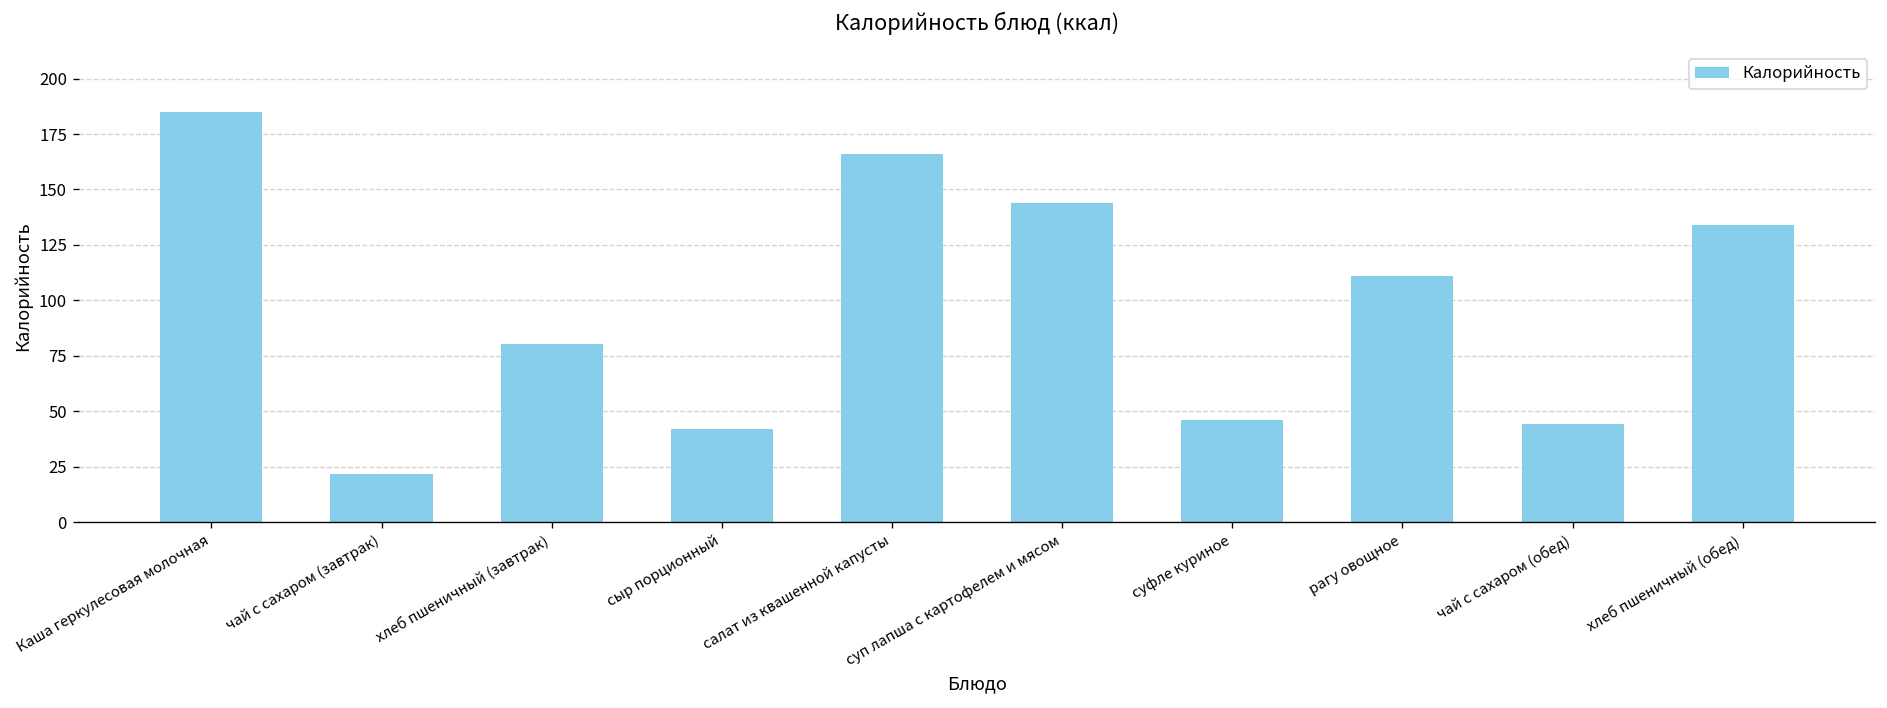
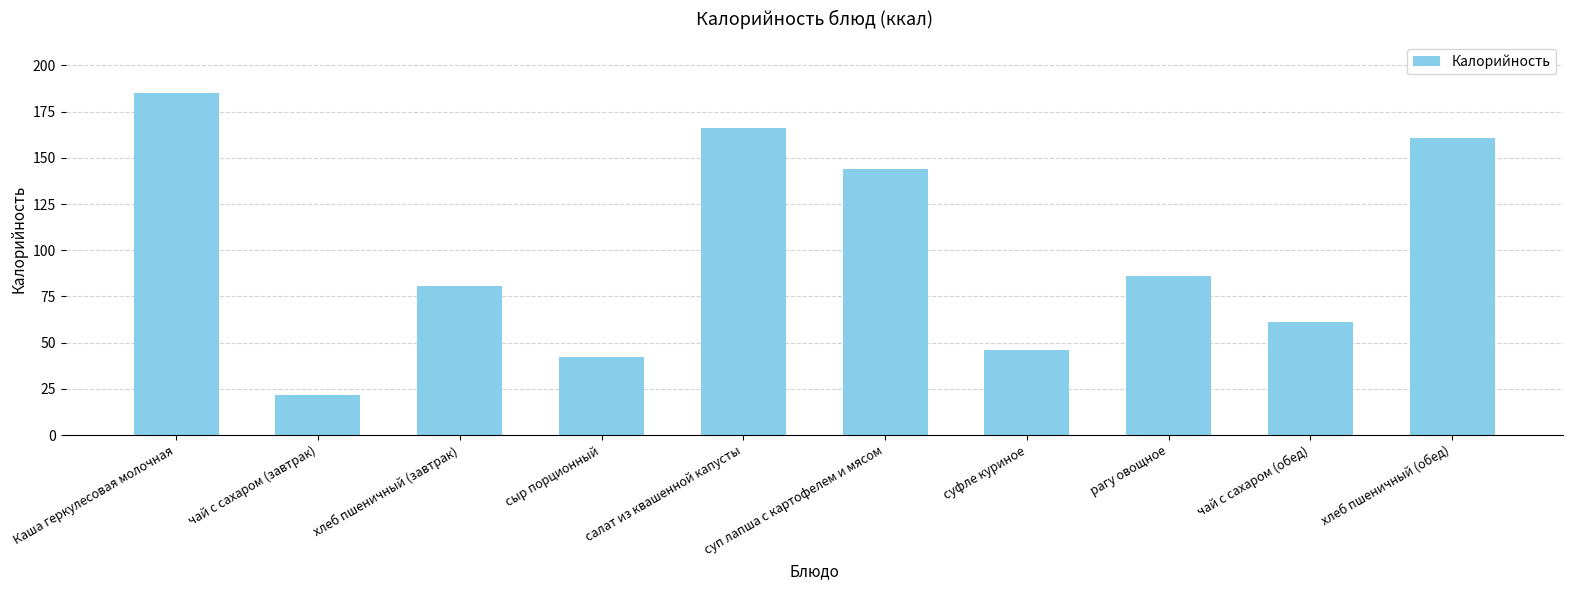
рагу овощное: 111 -> 86
чай с сахаром (обед): 44 -> 61
хлеб пшеничный (обед): 134 -> 161
